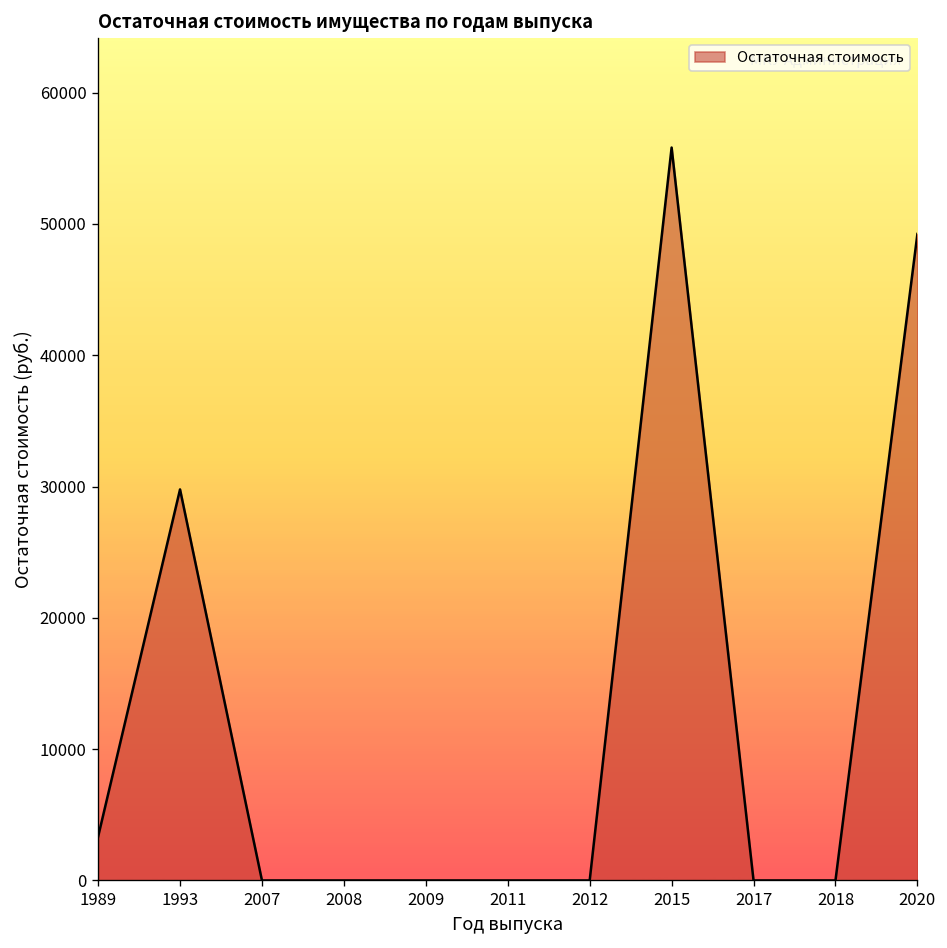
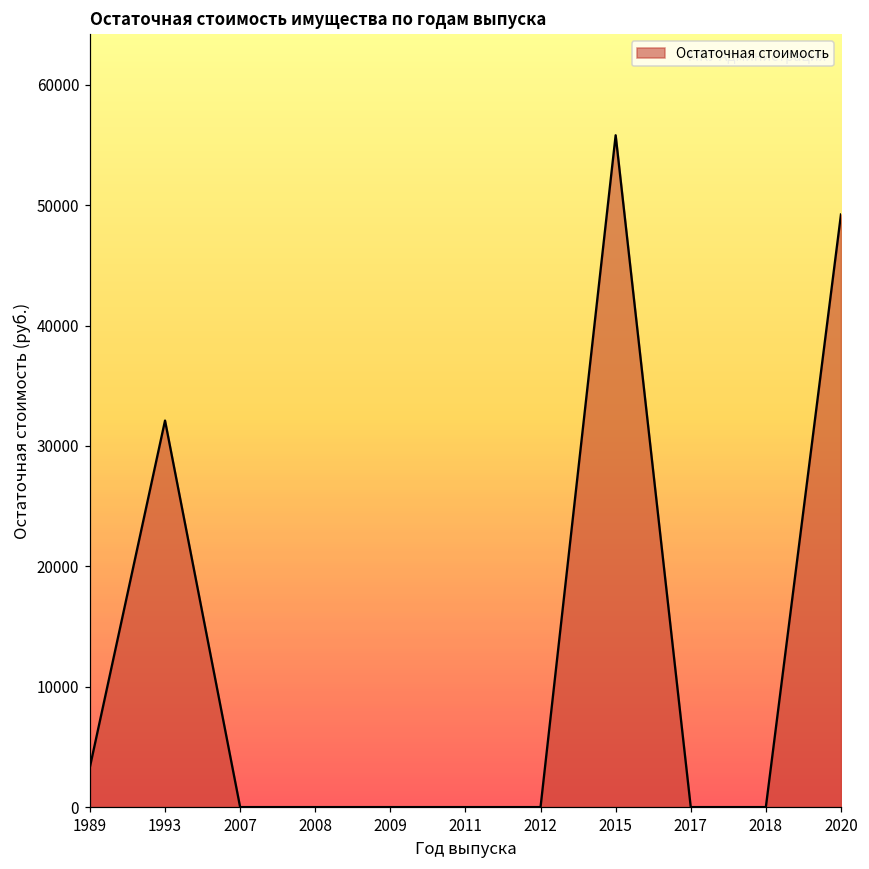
1993: 29800 -> 32100
